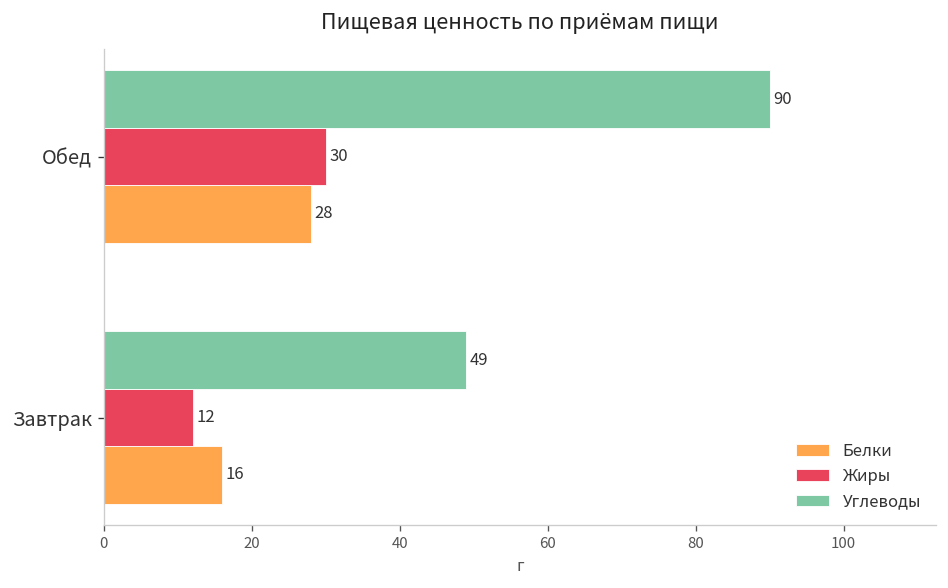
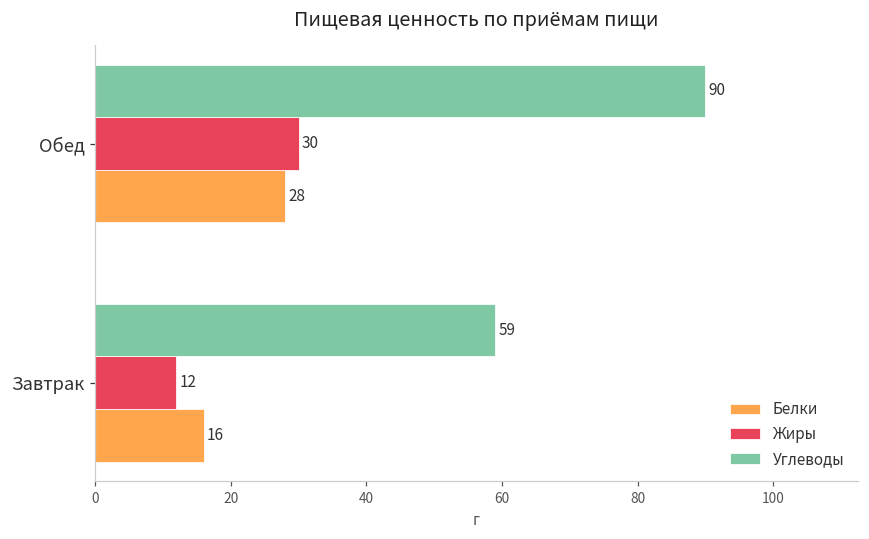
Углеводы, Завтрак: 49 -> 59
